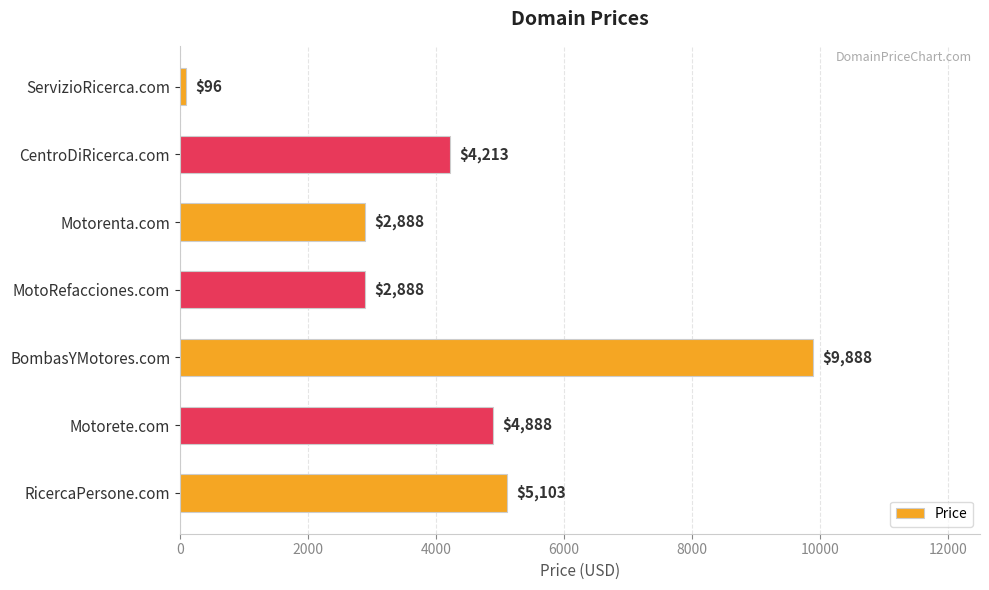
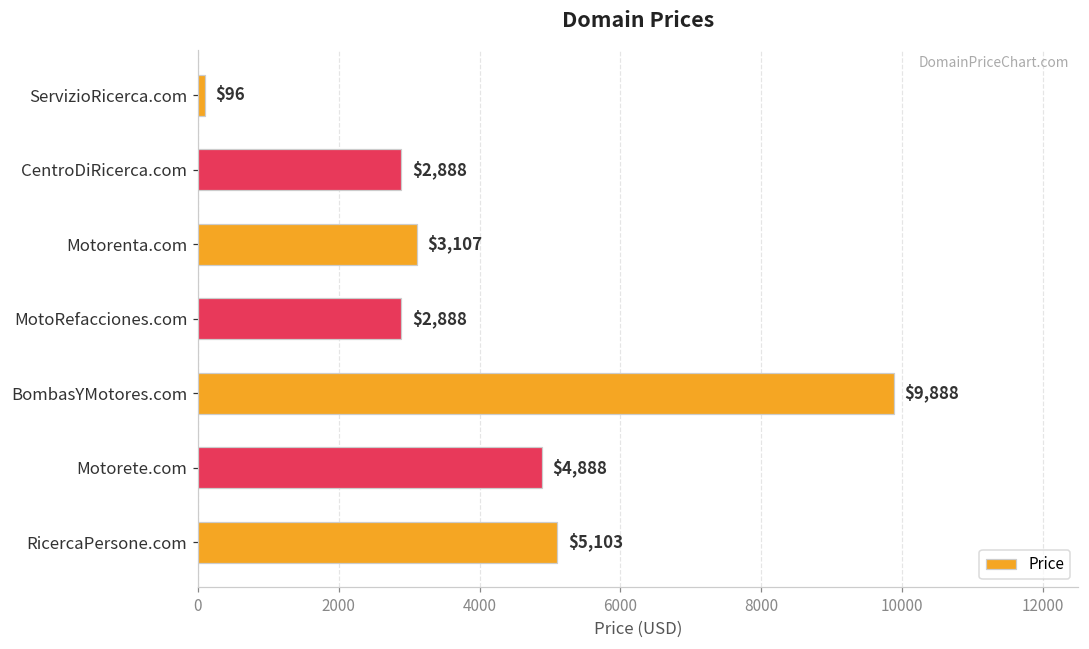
CentroDiRicerca.com: $4,213 -> $2,888
Motorenta.com: $2,888 -> $3,107
